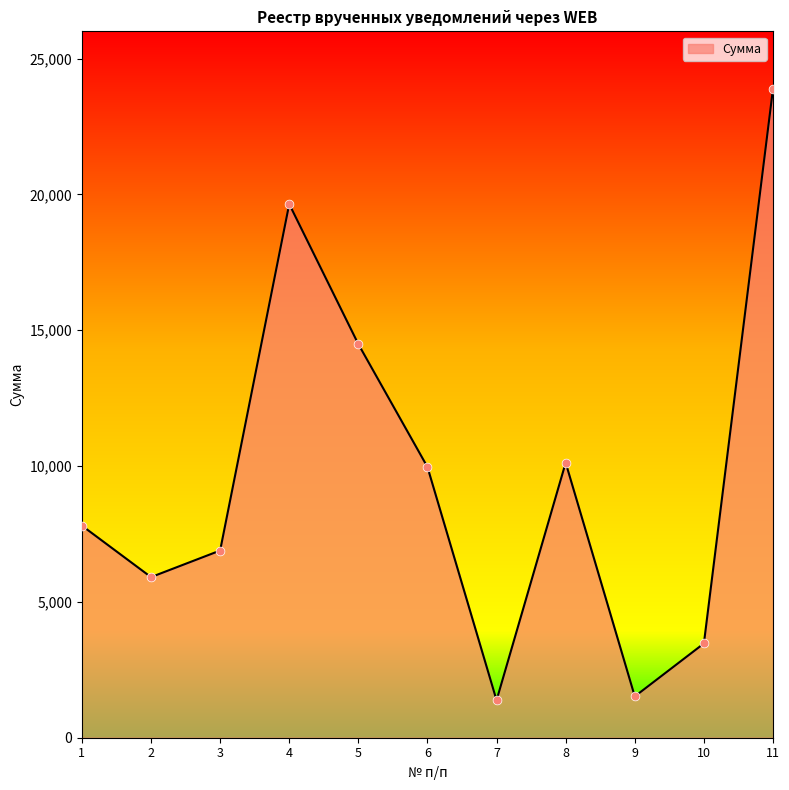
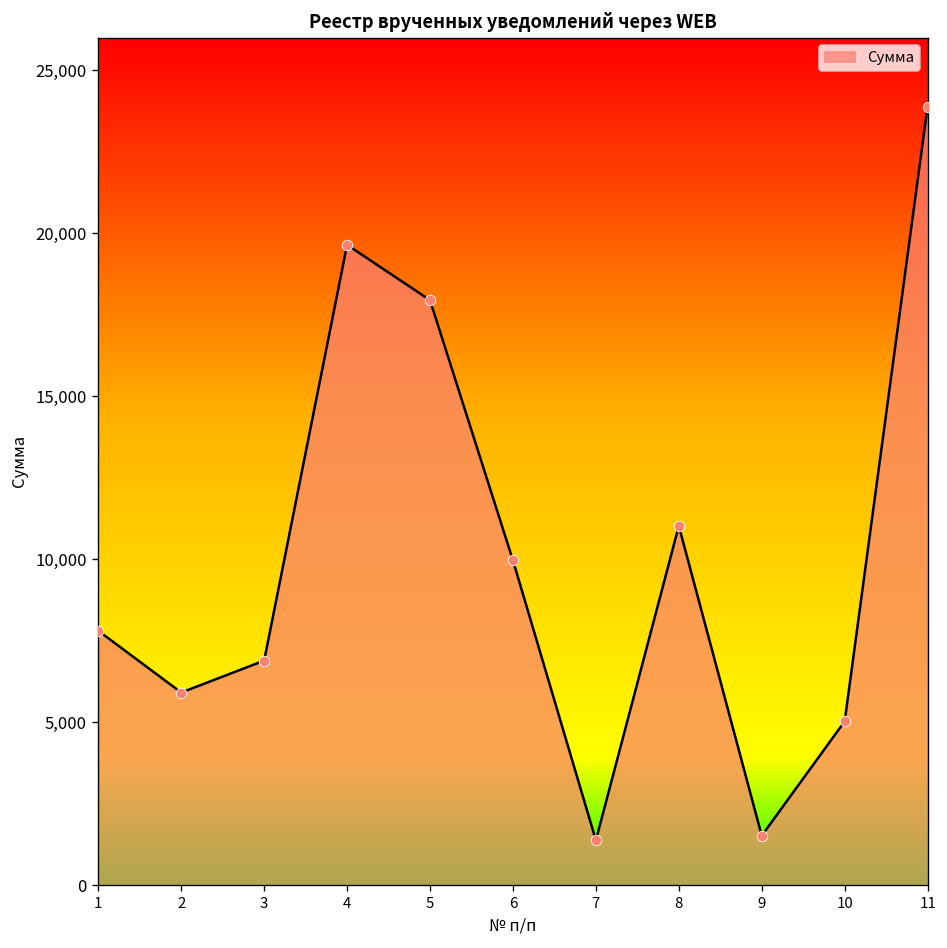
5: 14,500 -> 17,900
8: 10,100 -> 11,000
10: 3,500 -> 5,000
